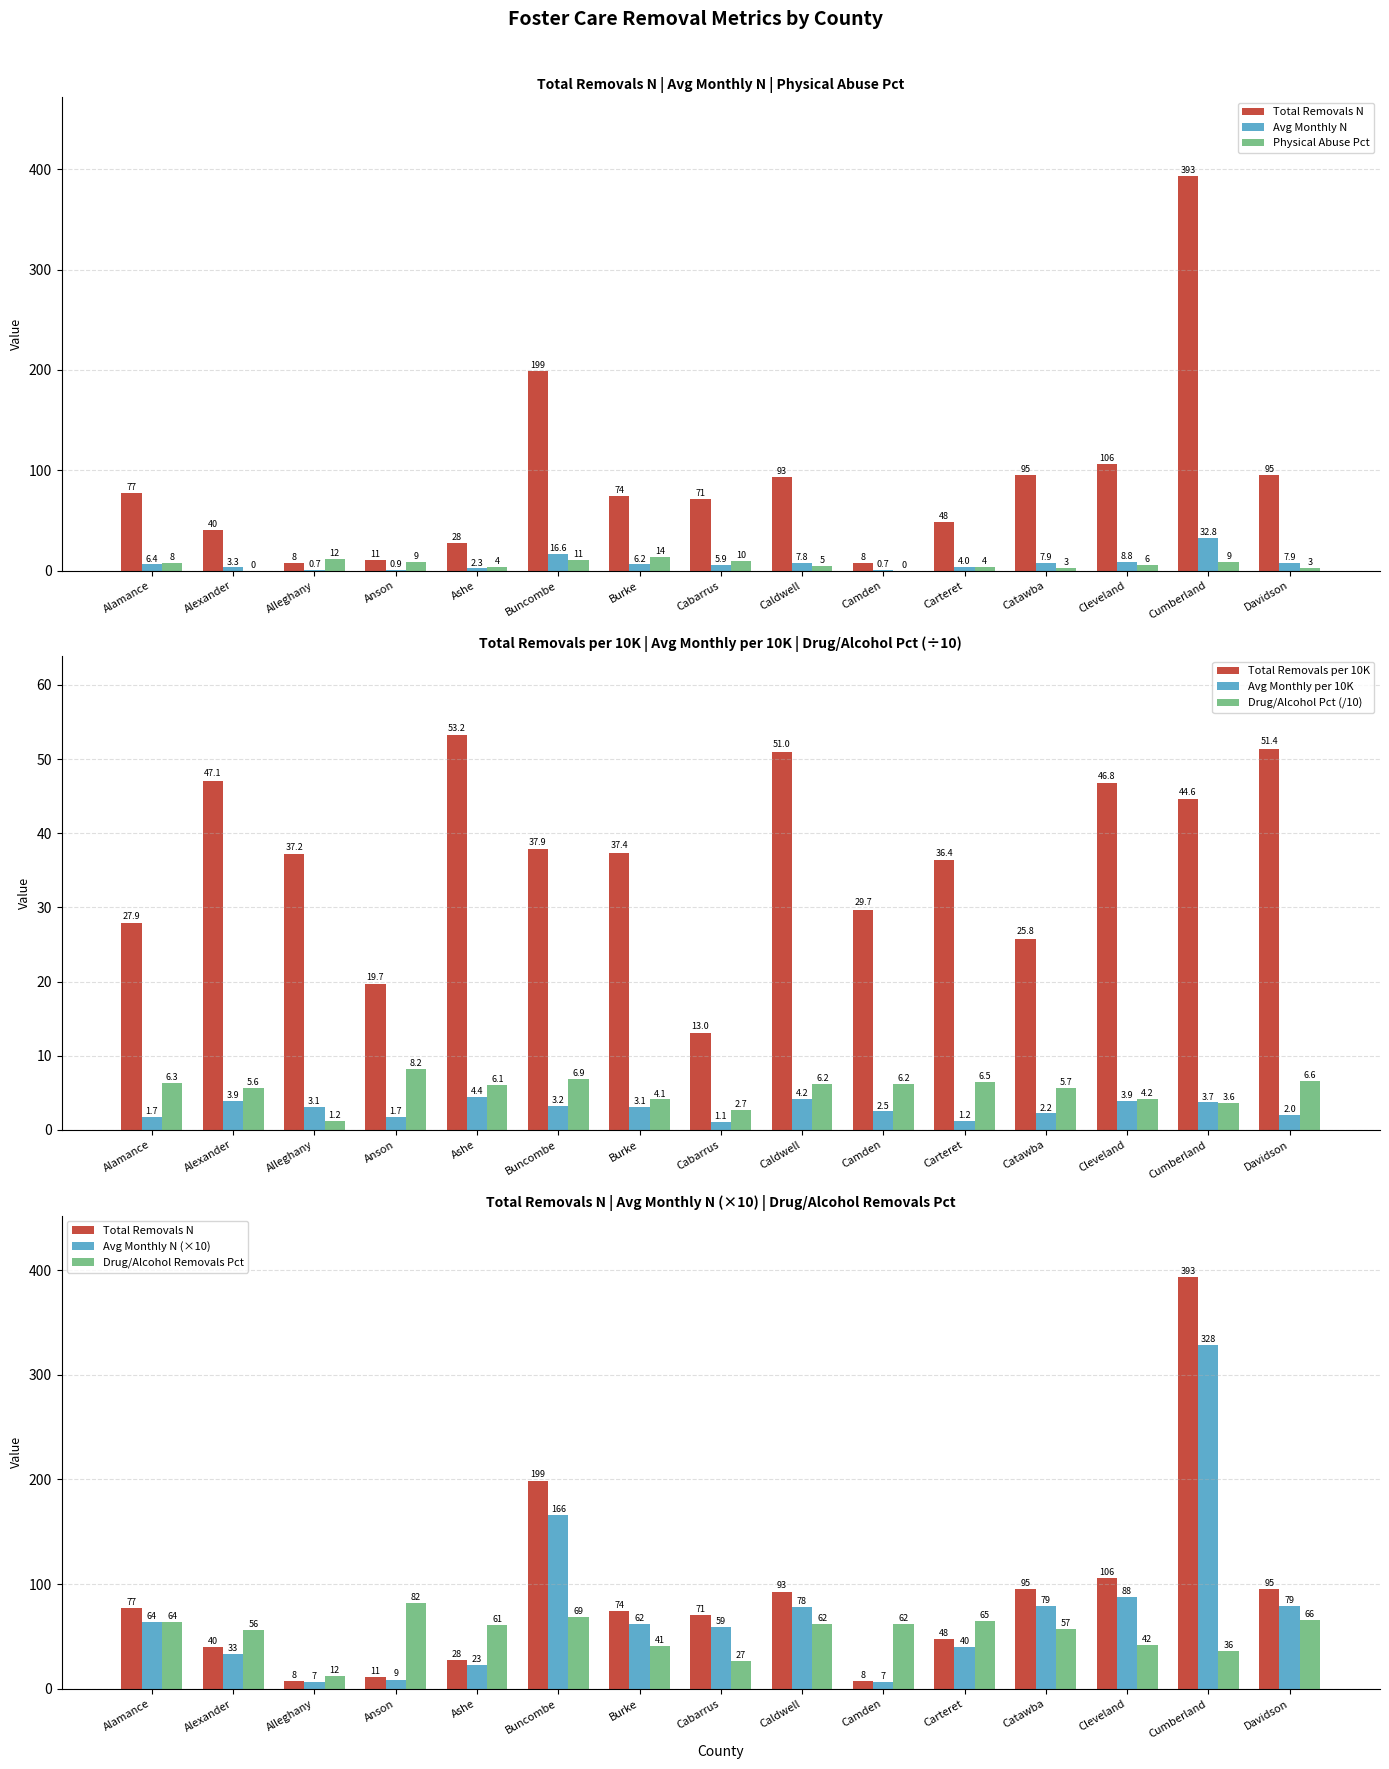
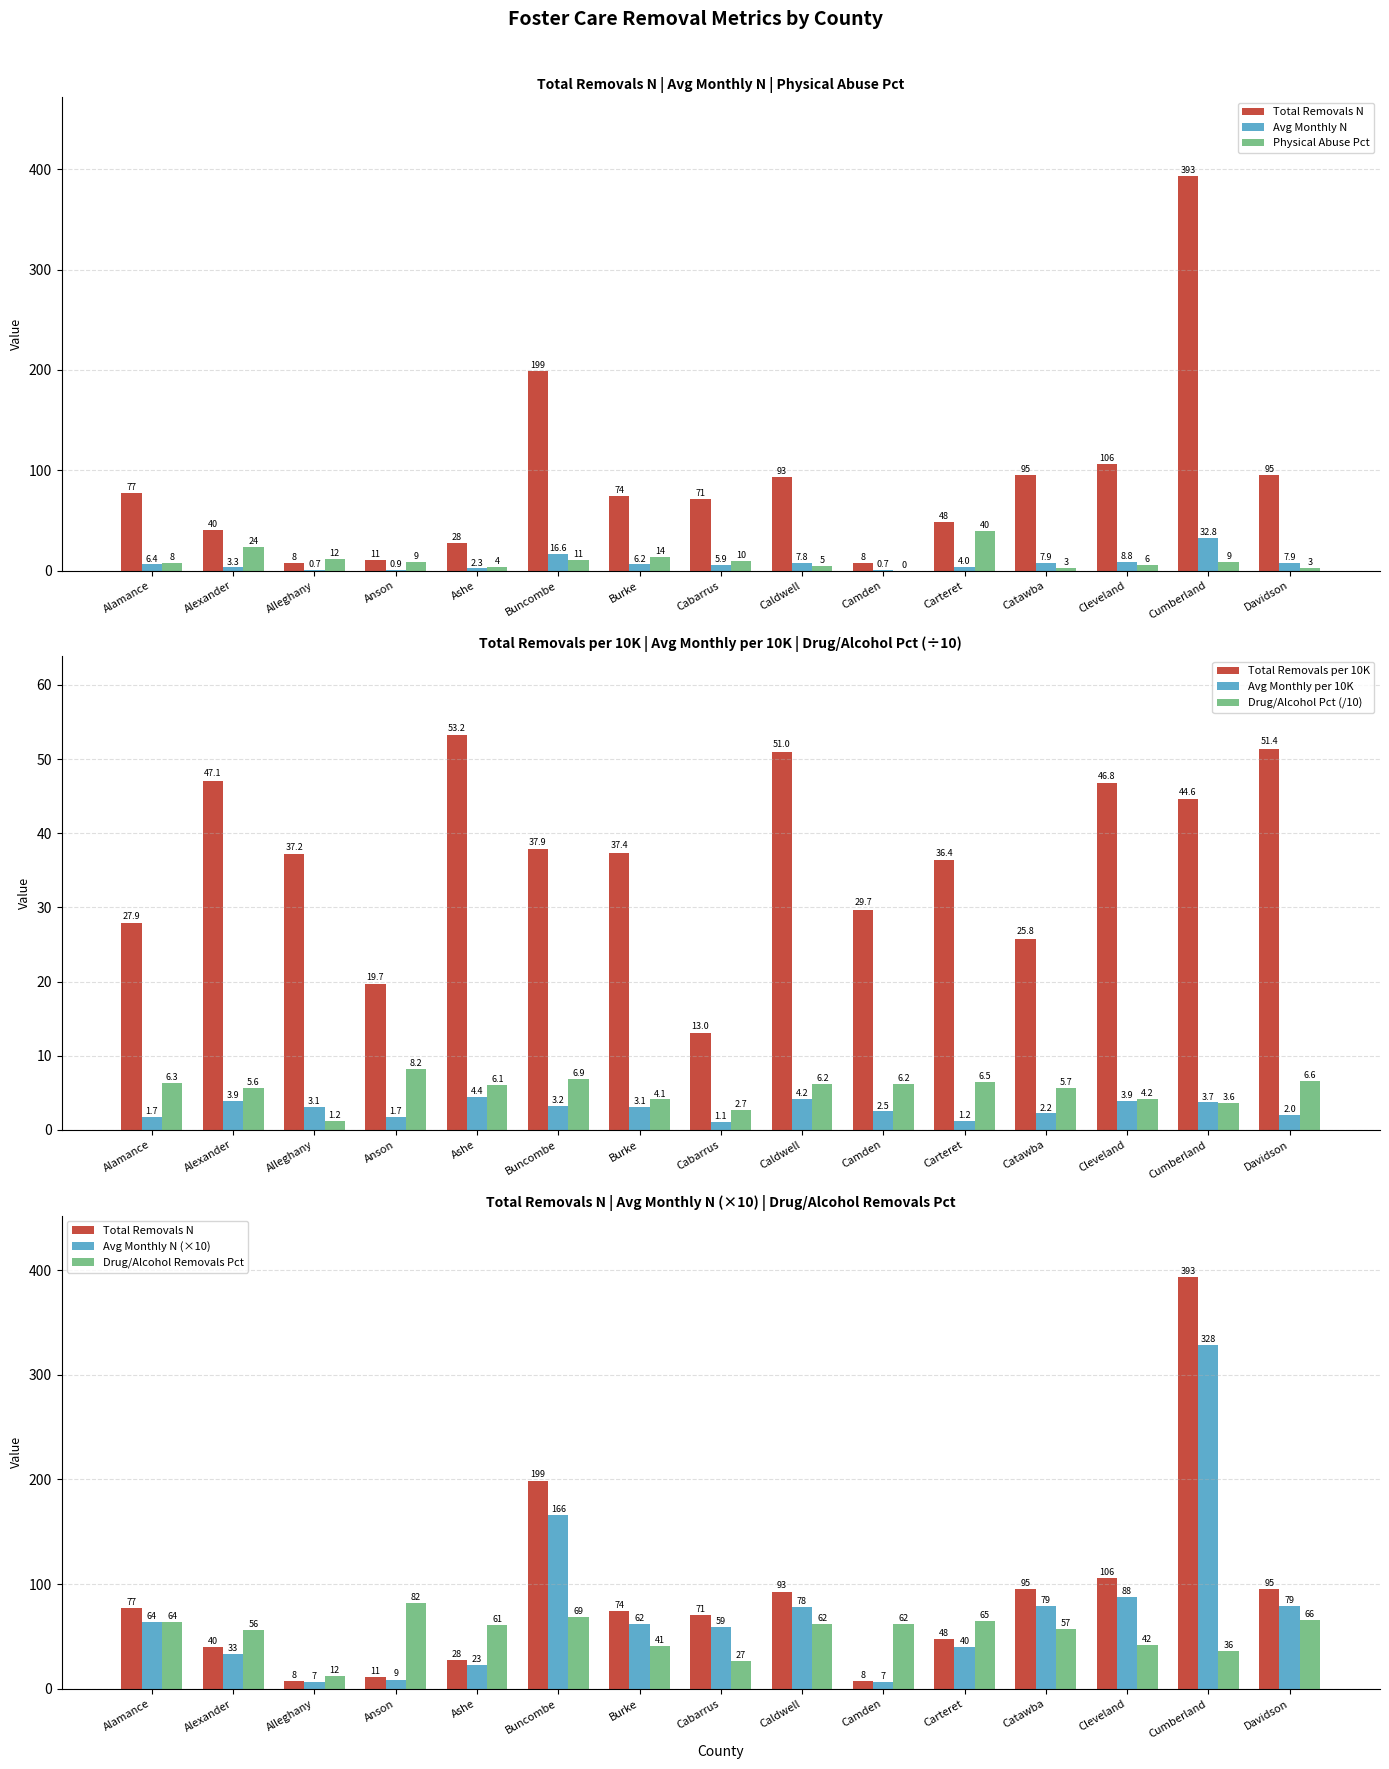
Total Removals N | Avg Monthly N | Physical Abuse Pct, Physical Abuse Pct, Alexander: 0 -> 24
Total Removals N | Avg Monthly N | Physical Abuse Pct, Physical Abuse Pct, Carteret: 4 -> 40
